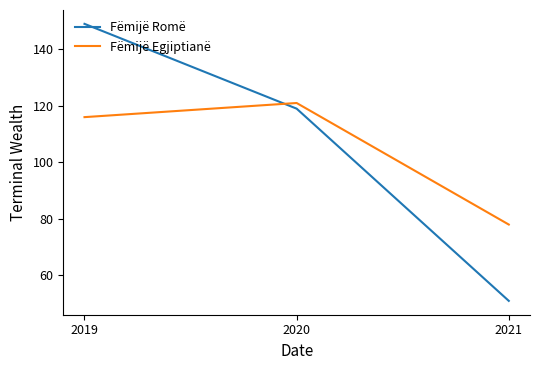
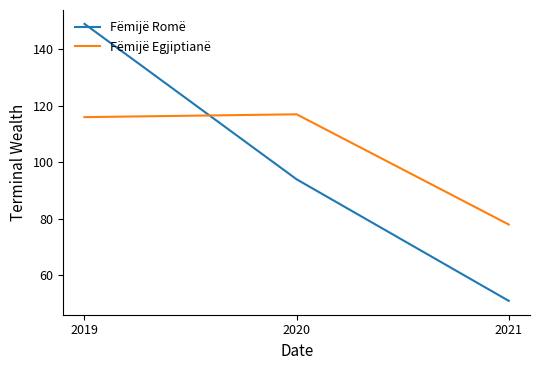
Fëmijë Romë, 2020: 119 -> 94
Fëmijë Egjiptianë, 2020: 121 -> 117
